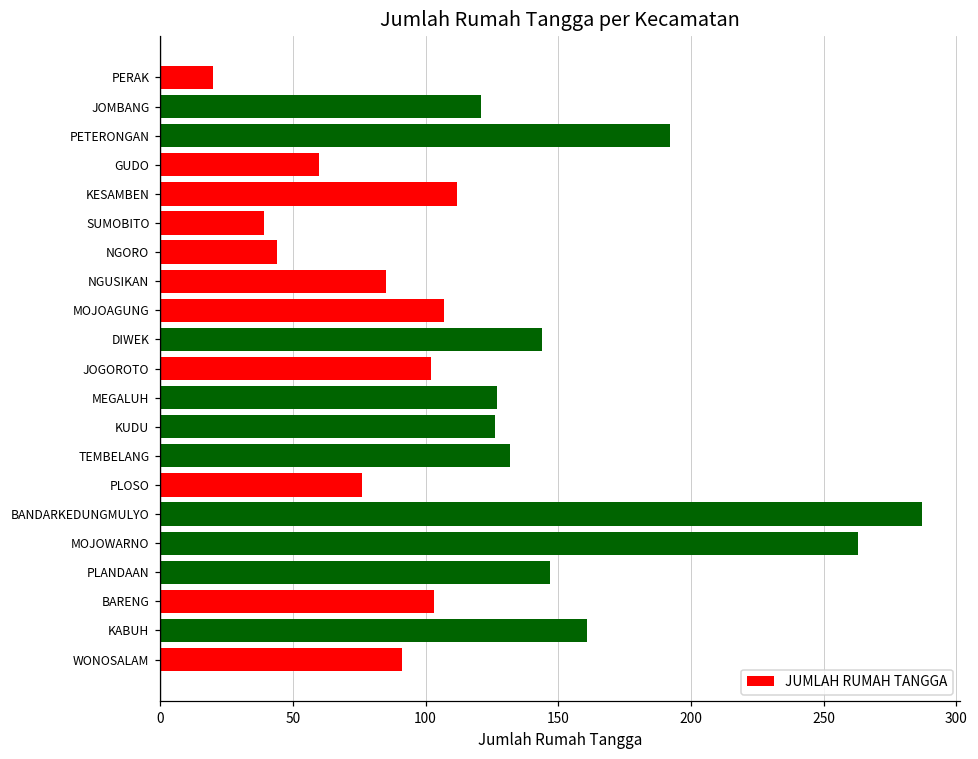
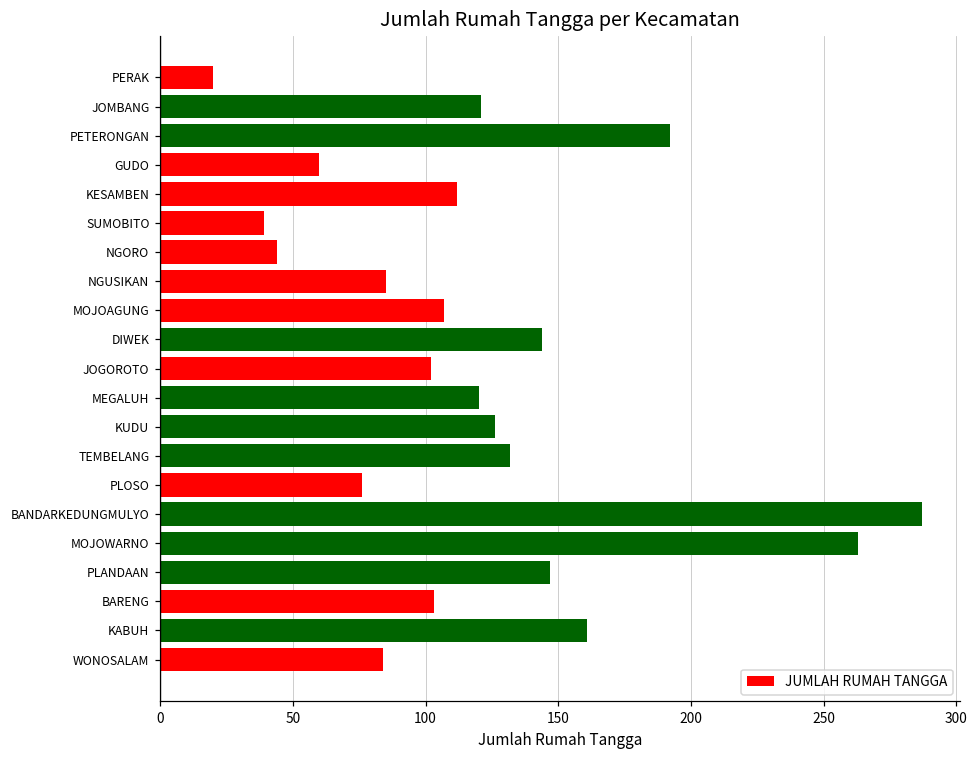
MEGALUH: 127 -> 120
WONOSALAM: 91 -> 84
